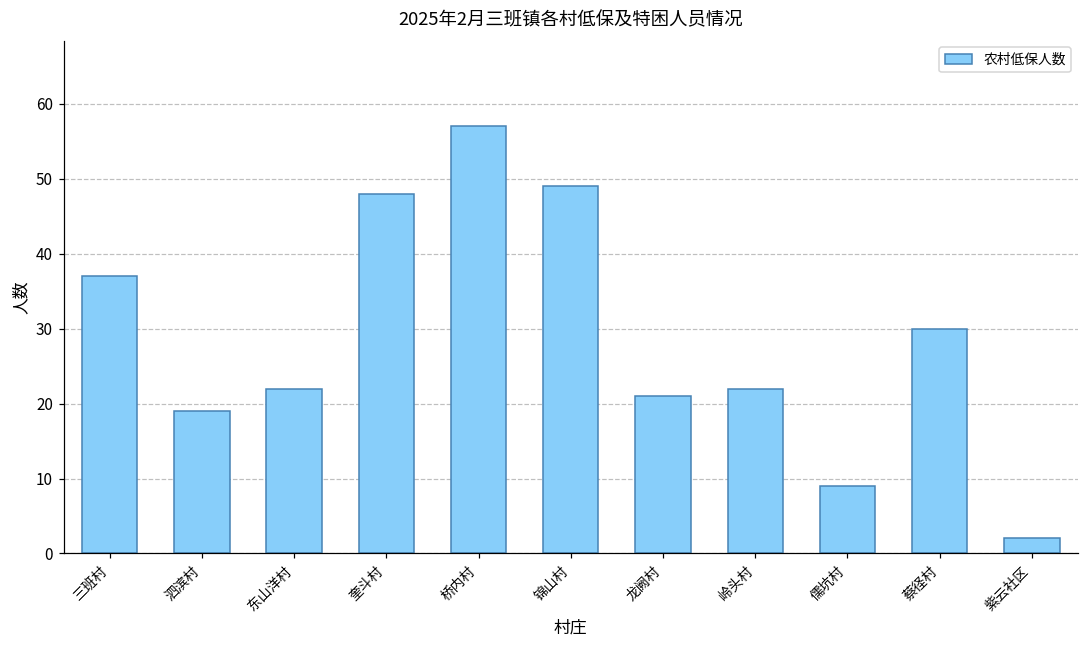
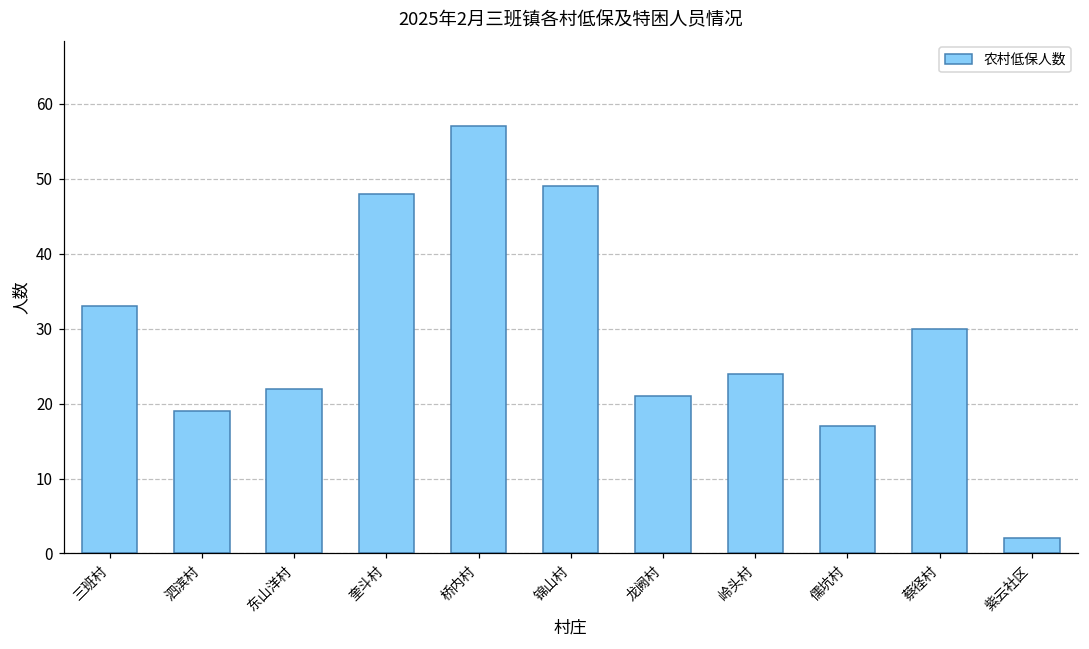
三班村: 37 -> 33
岭头村: 22 -> 24
儒坑村: 9 -> 17
